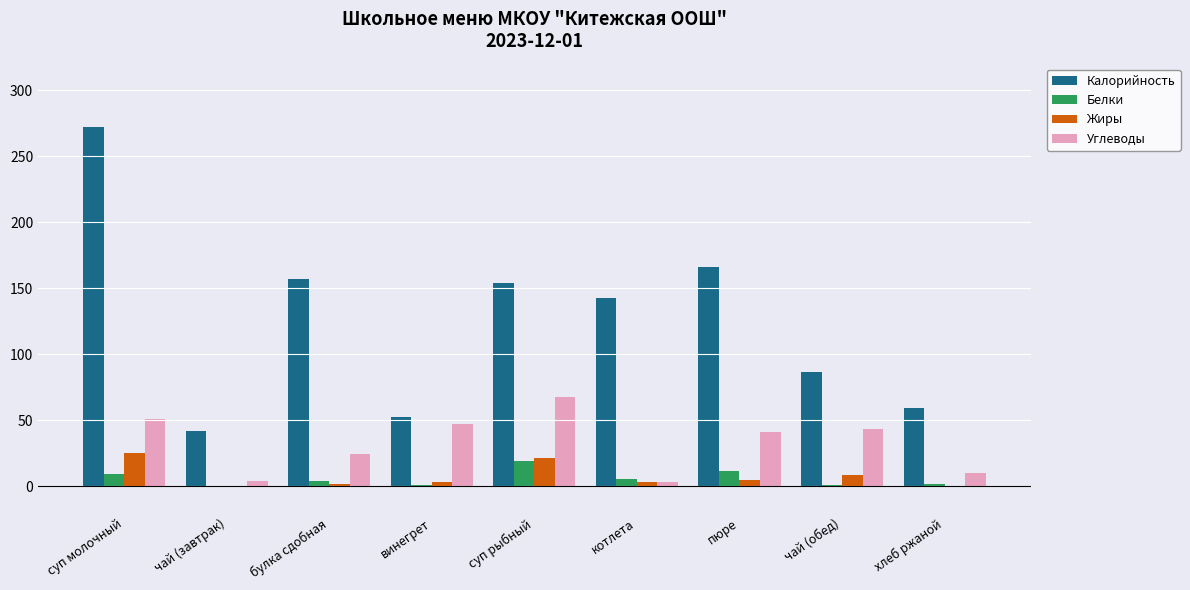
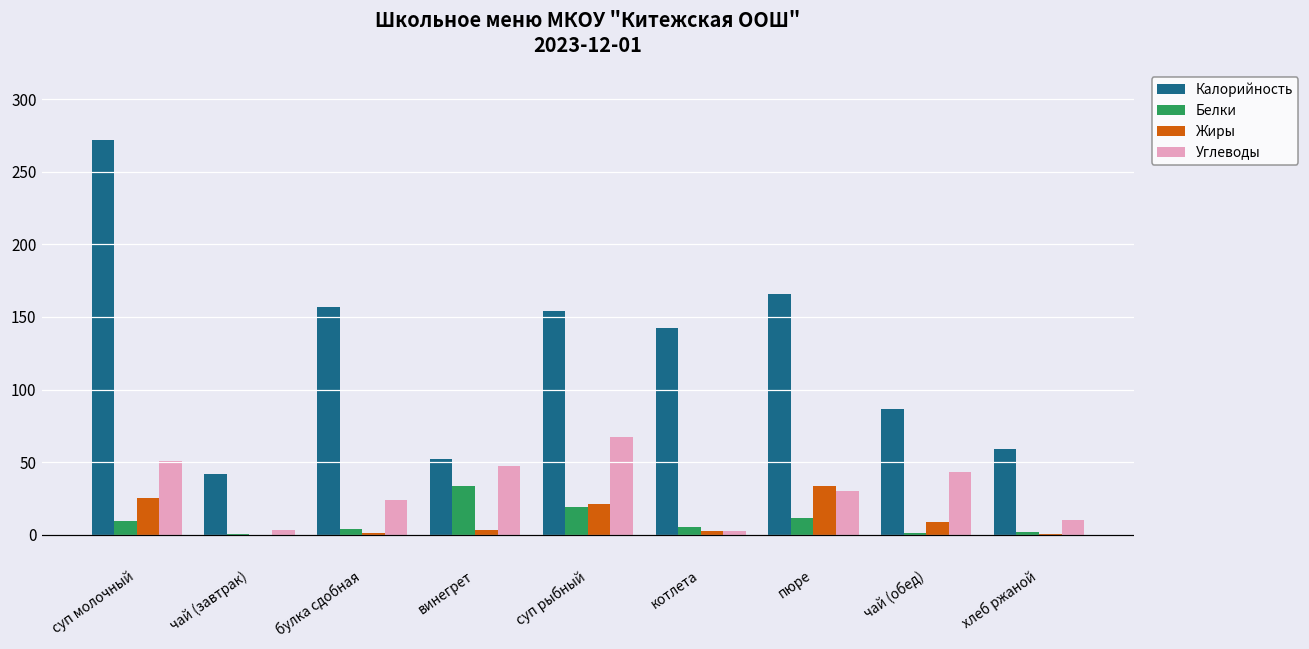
Белки, винегрет: 1 -> 34
Жиры, пюре: 5 -> 34
Углеводы, пюре: 41 -> 31
